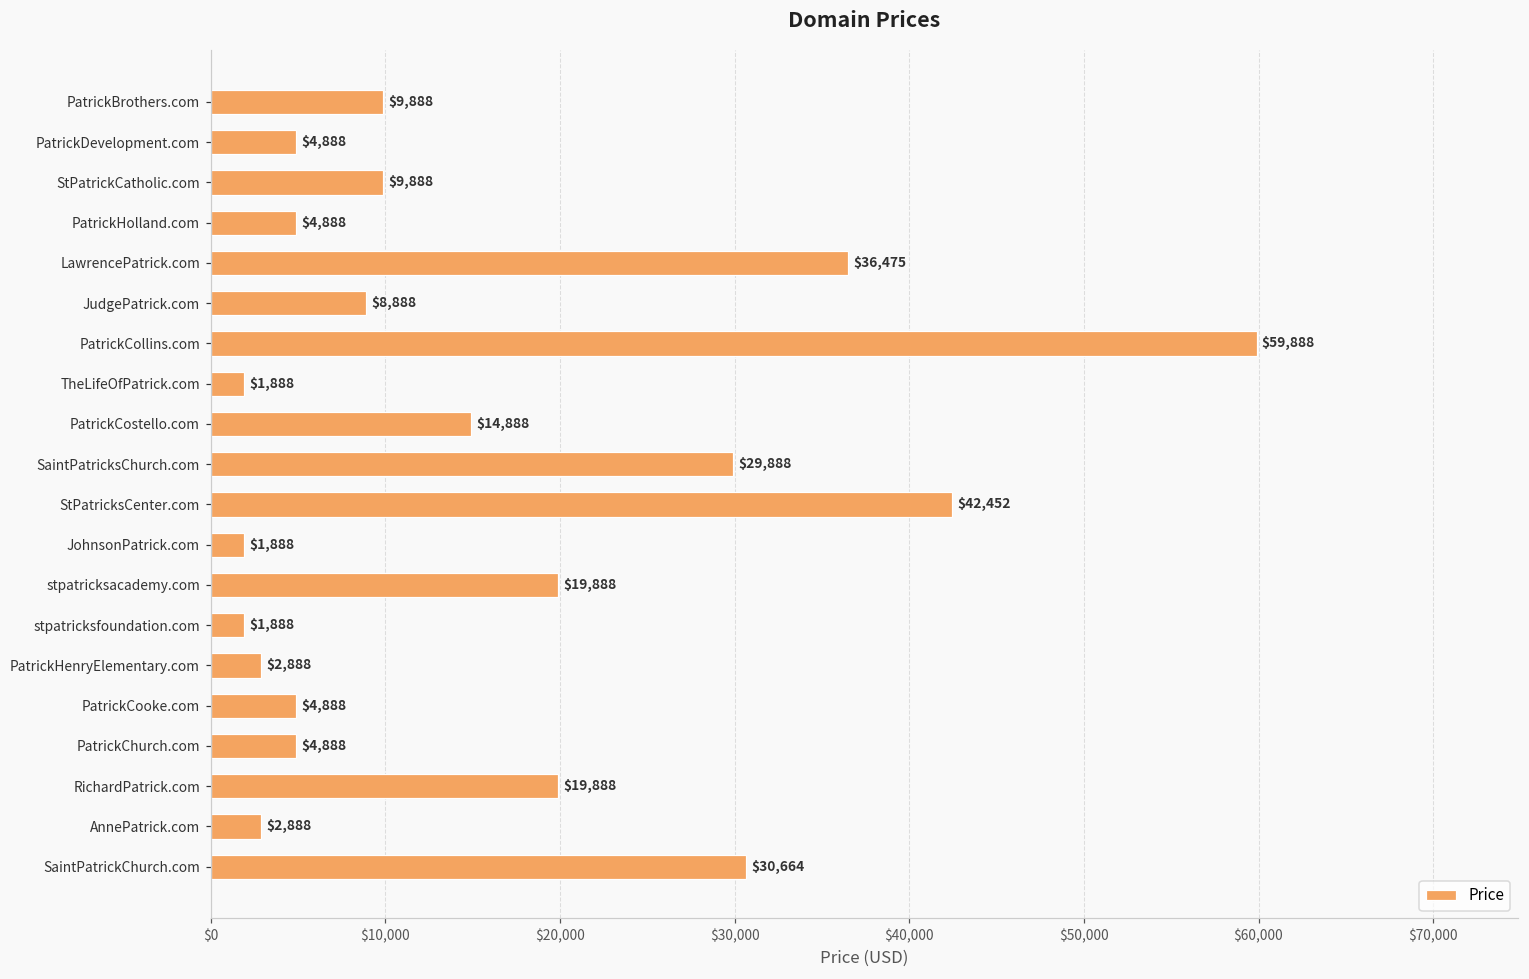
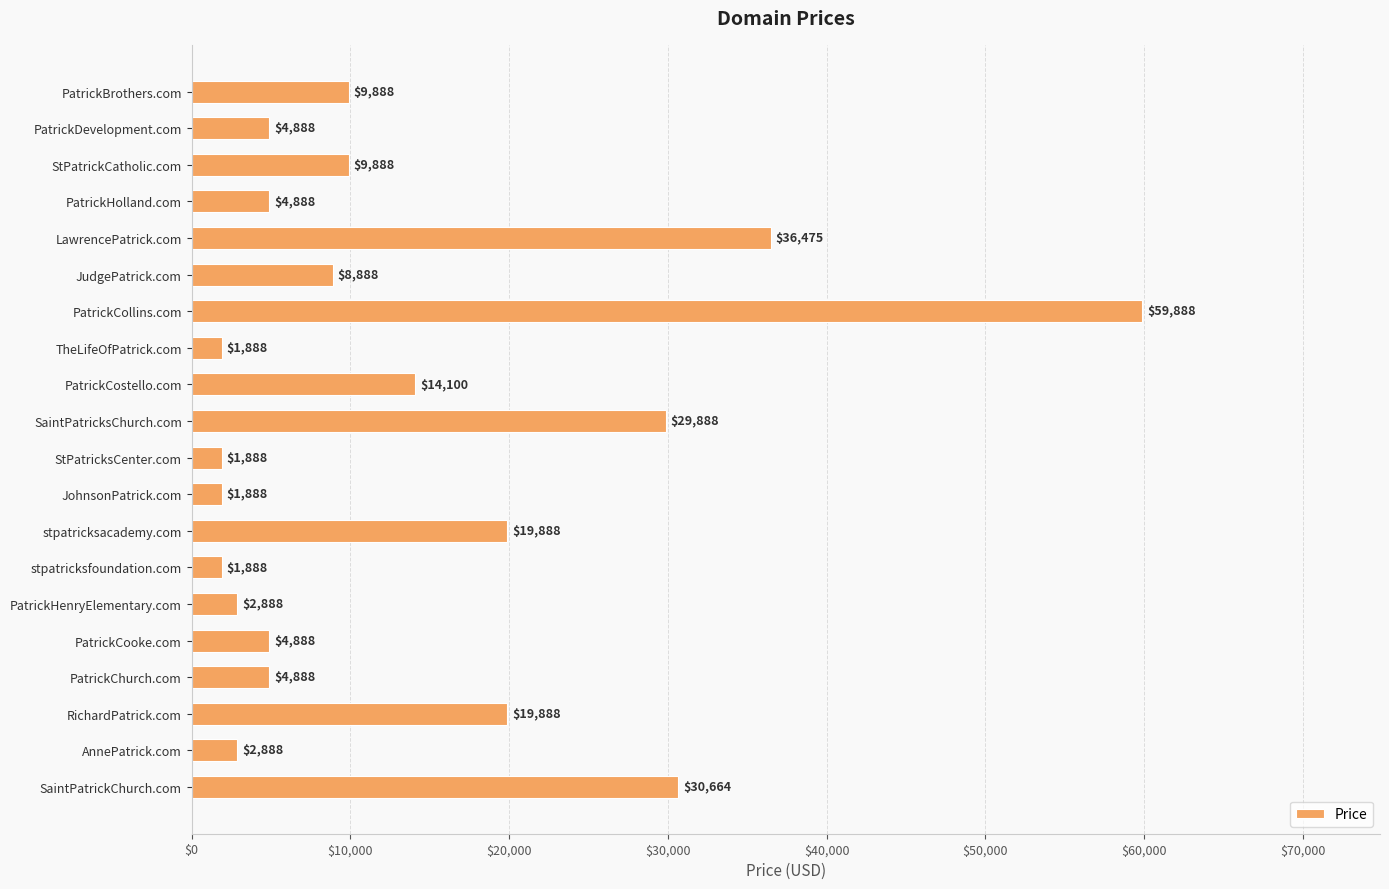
PatrickCostello.com: $14,888 -> $14,100
StPatricksCenter.com: $42,452 -> $1,888
